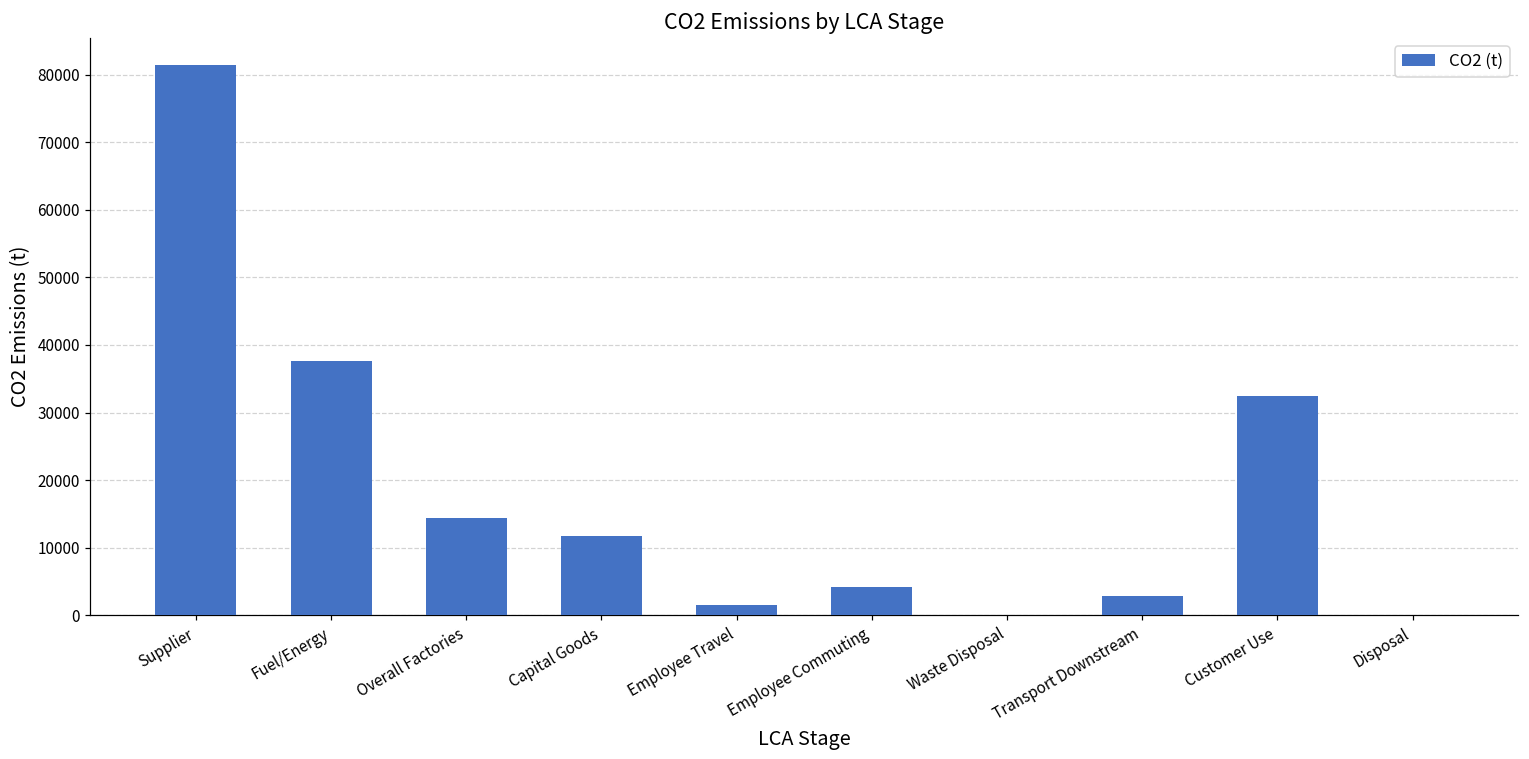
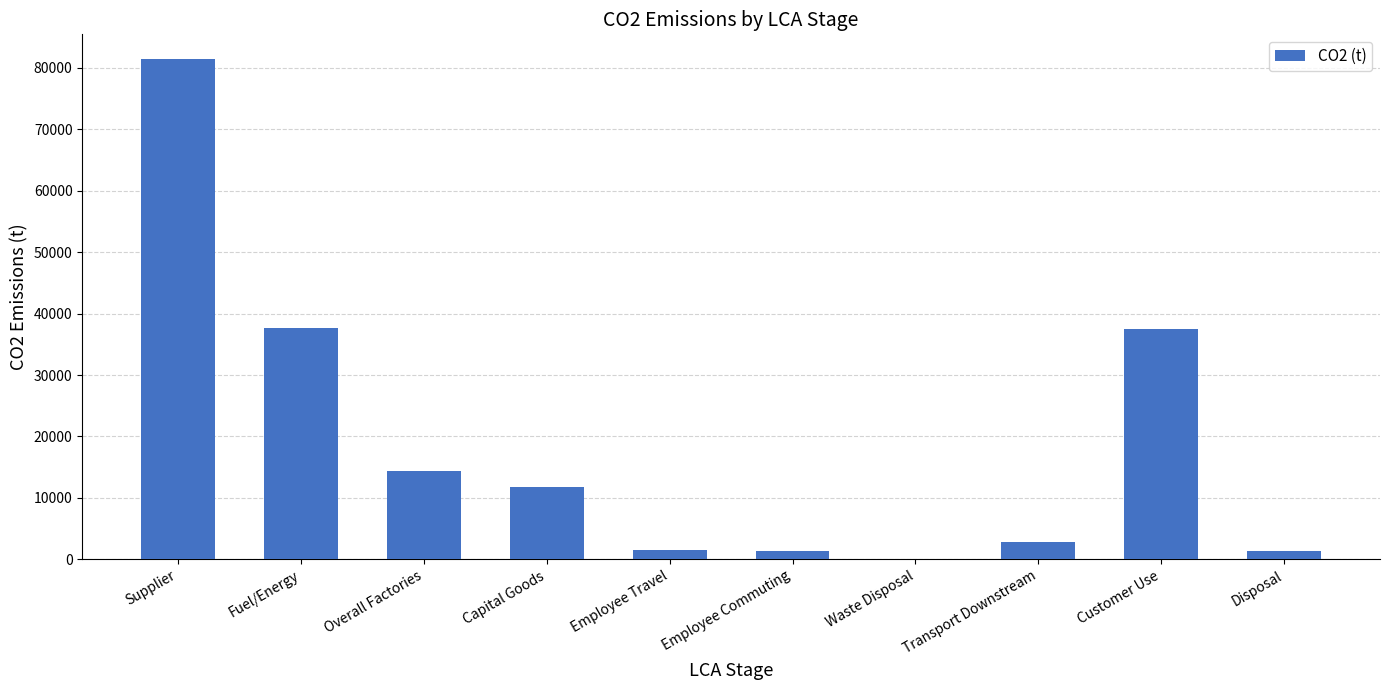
Employee Commuting: 4000 -> 1000
Customer Use: 32000 -> 38000
Disposal: 0 -> 1000
